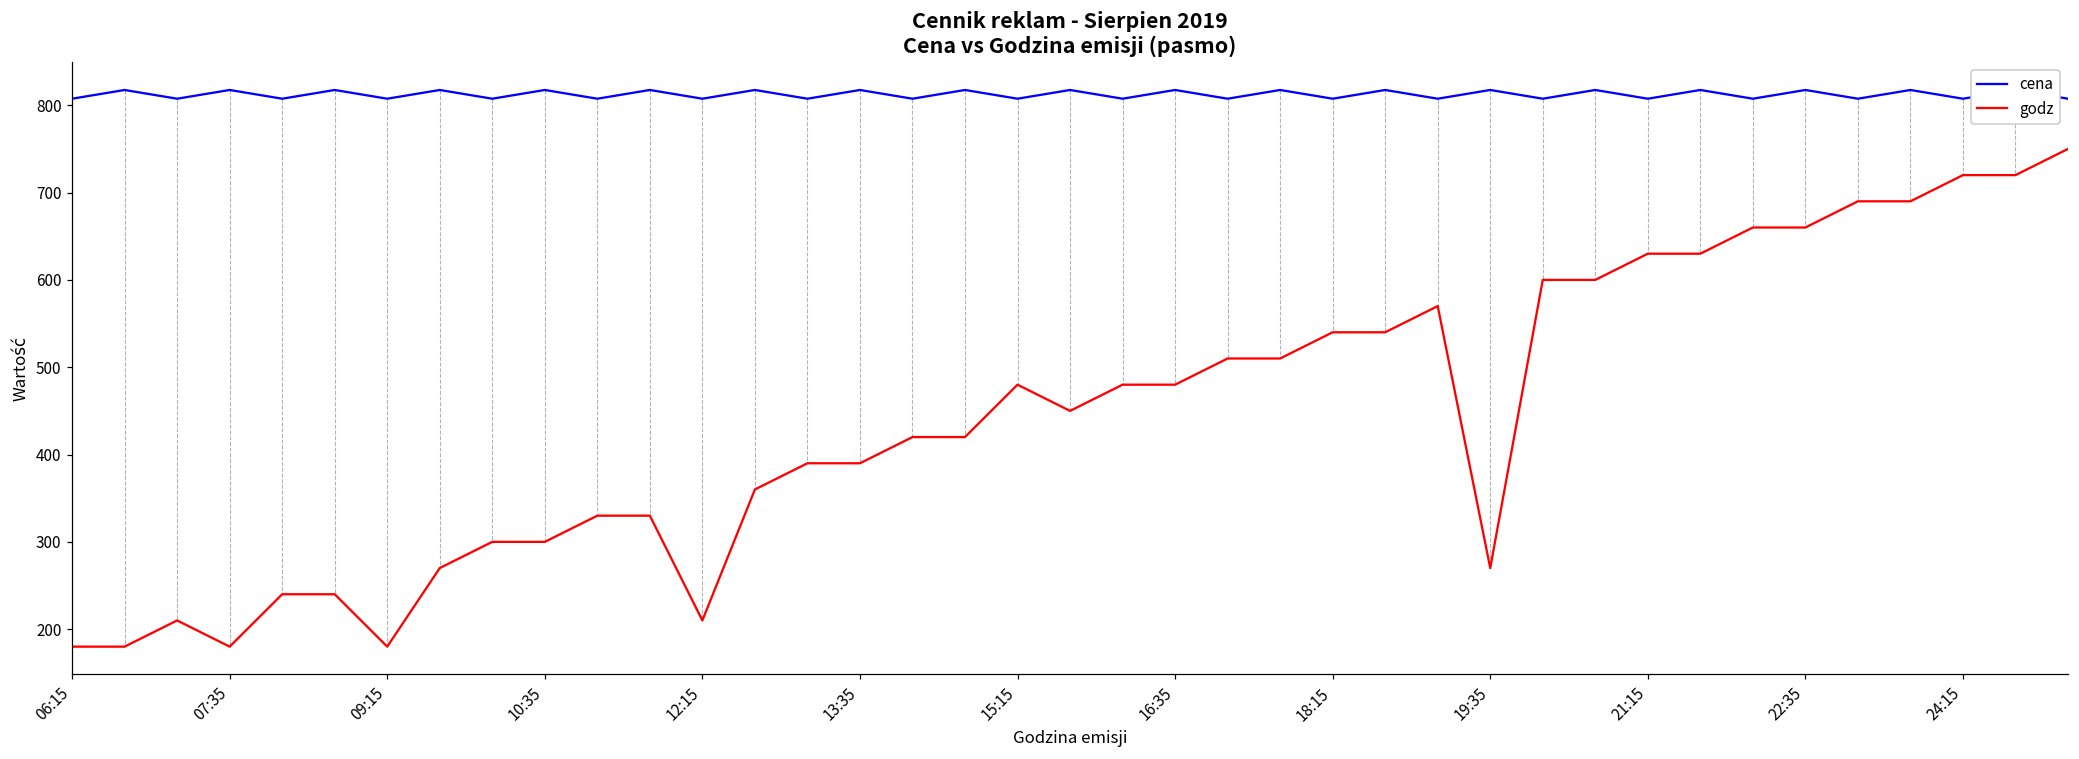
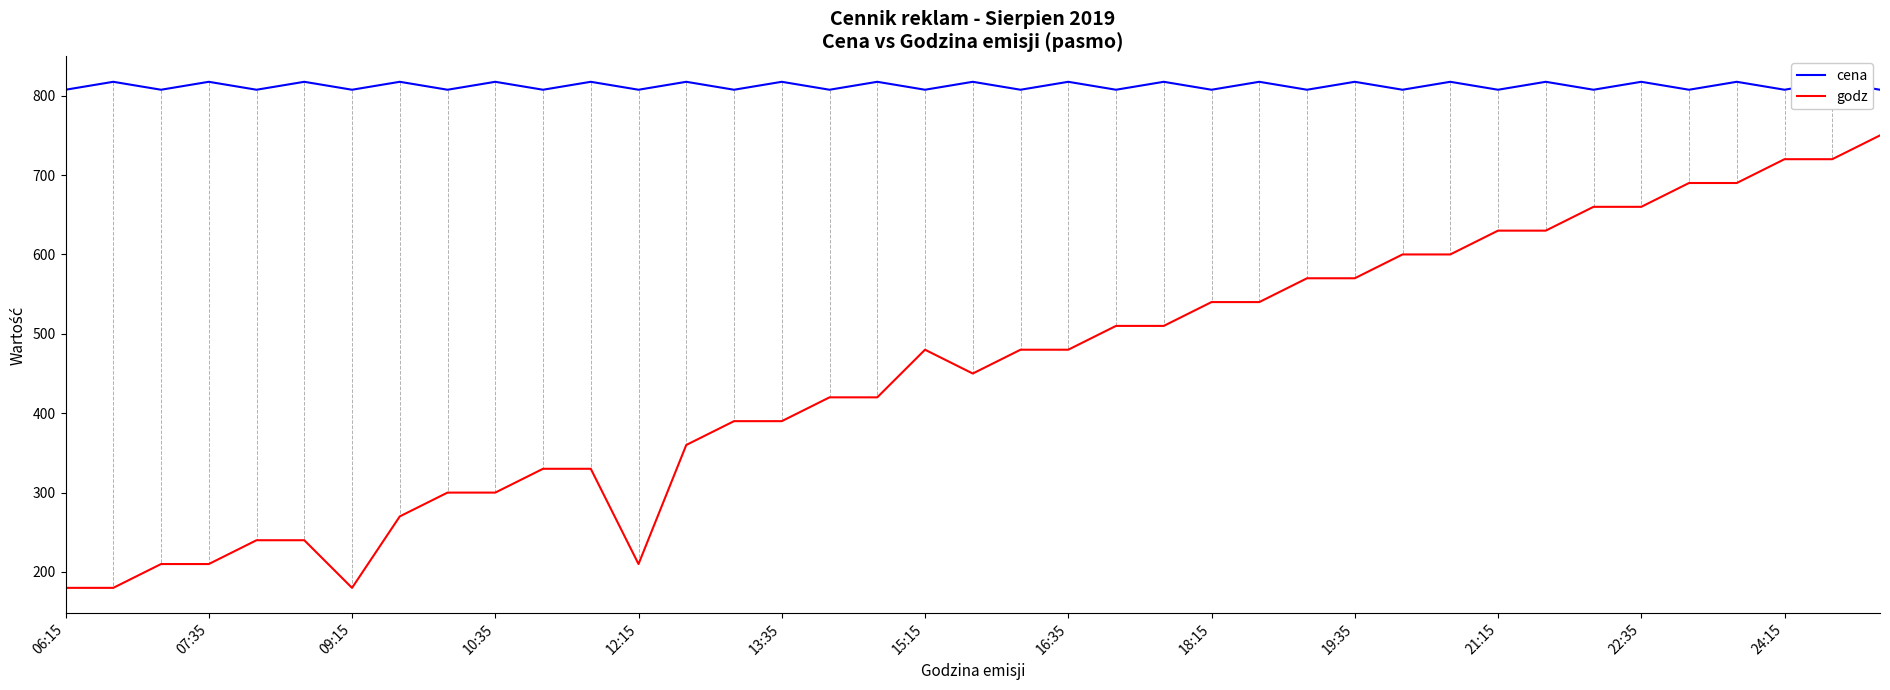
godz, 07:35: 180 -> 210
godz, 19:35: 270 -> 570
